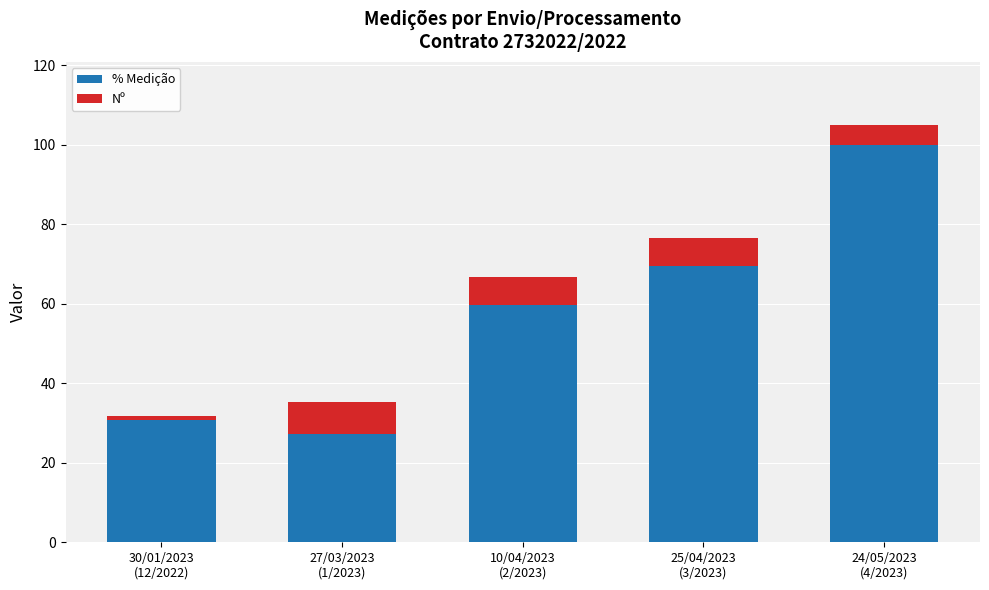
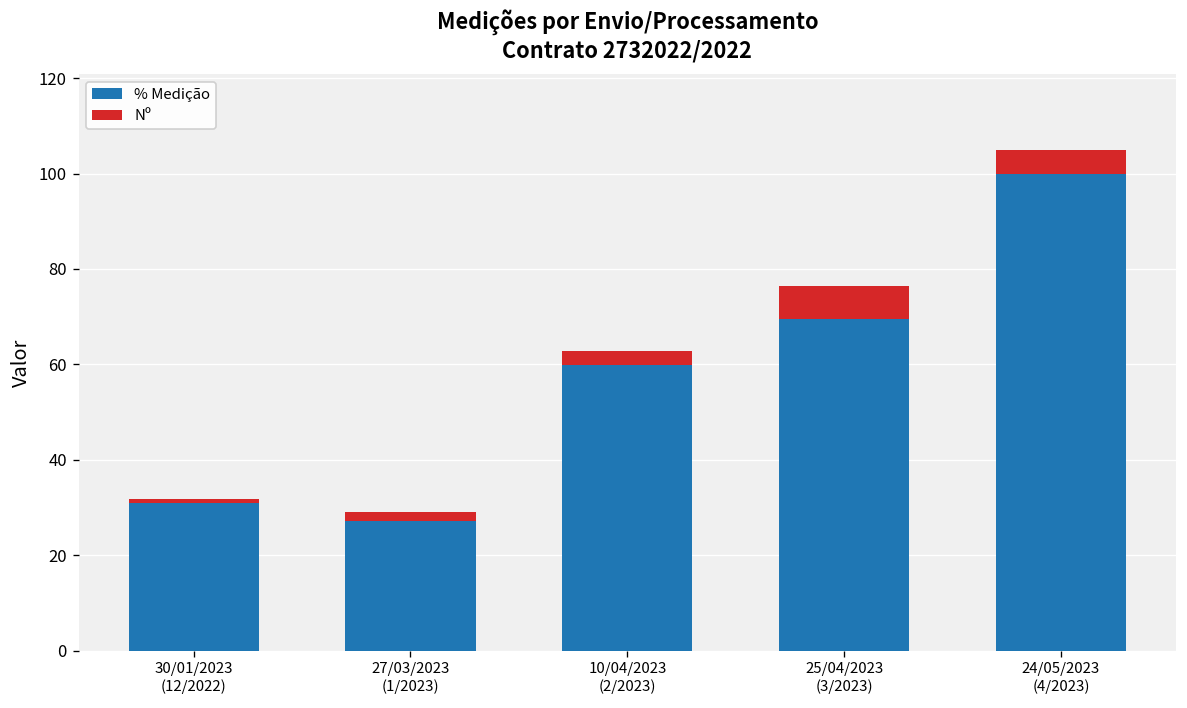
Nº, 27/03/2023 (1/2023): 8 -> 2
Nº, 10/04/2023 (2/2023): 7 -> 3
